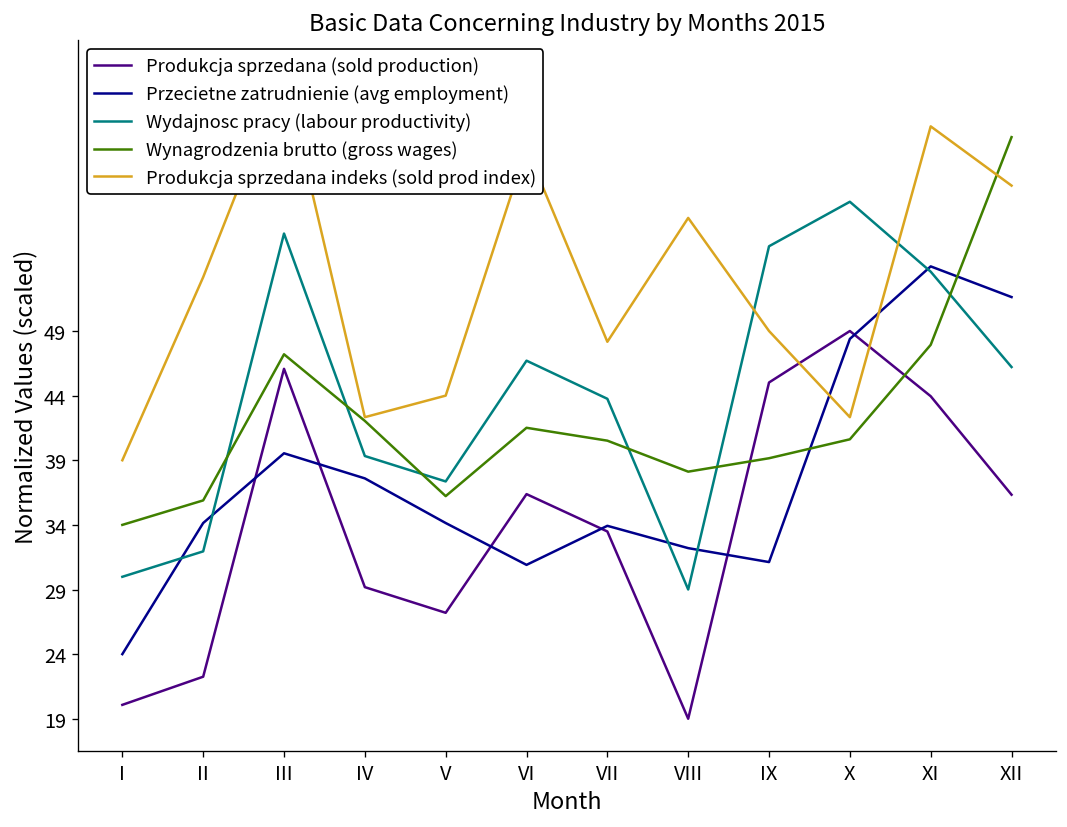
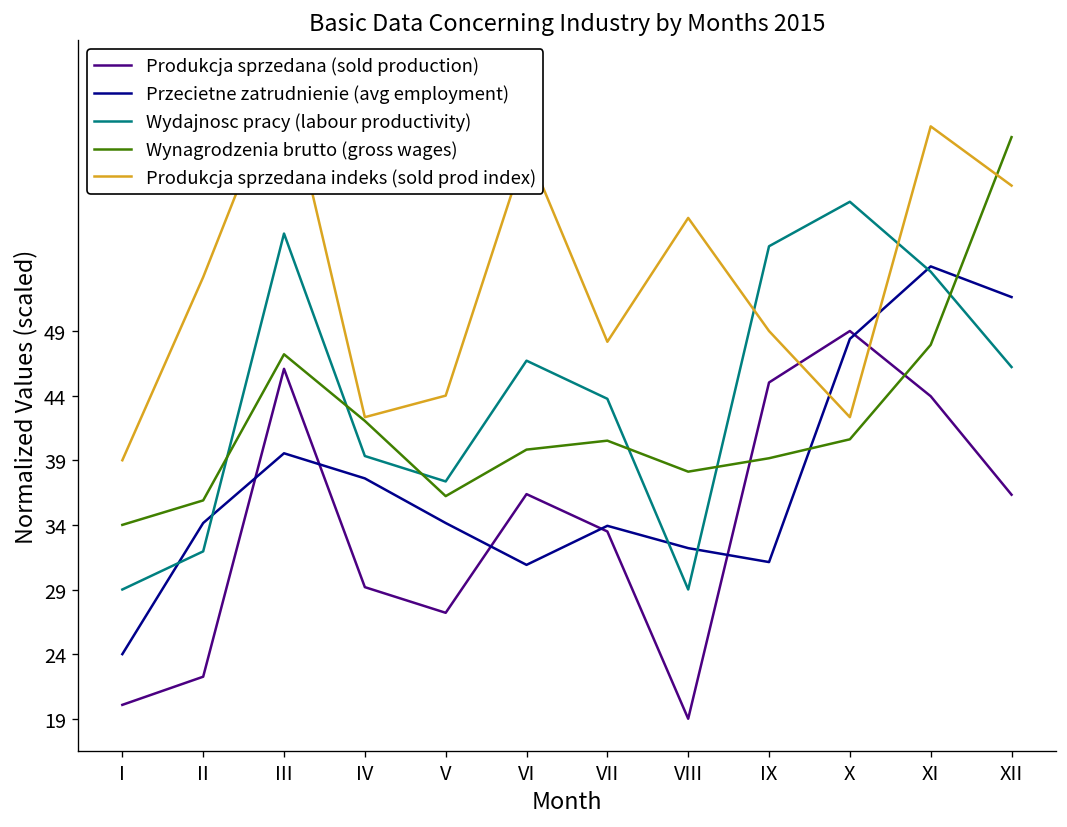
Wydajnosc pracy (labour productivity), I: 30.0 -> 29.0
Wynagrodzenia brutto (gross wages), VI: 41.5 -> 39.8
